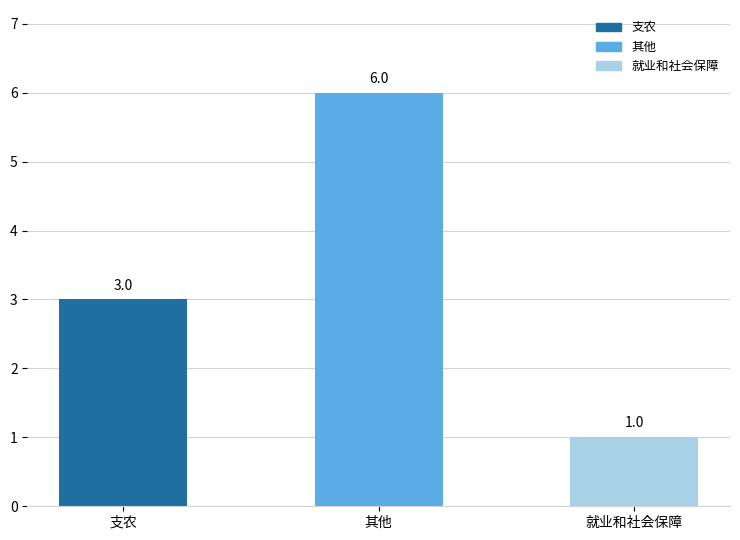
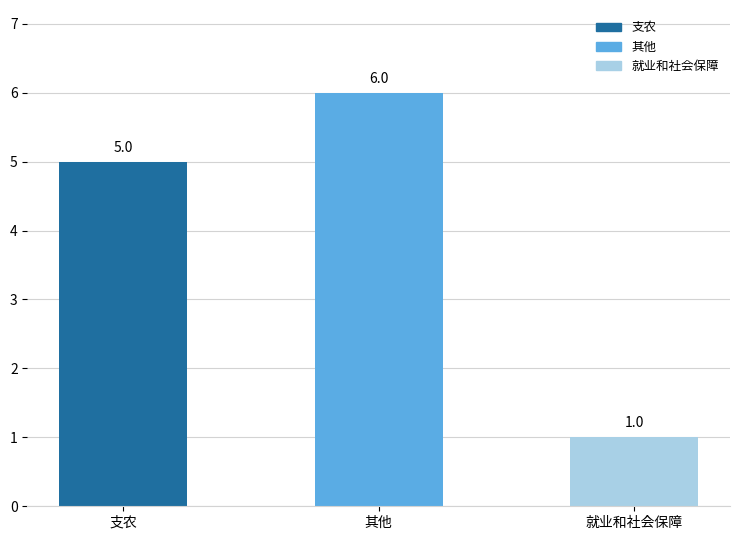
支农: 3.0 -> 5.0
